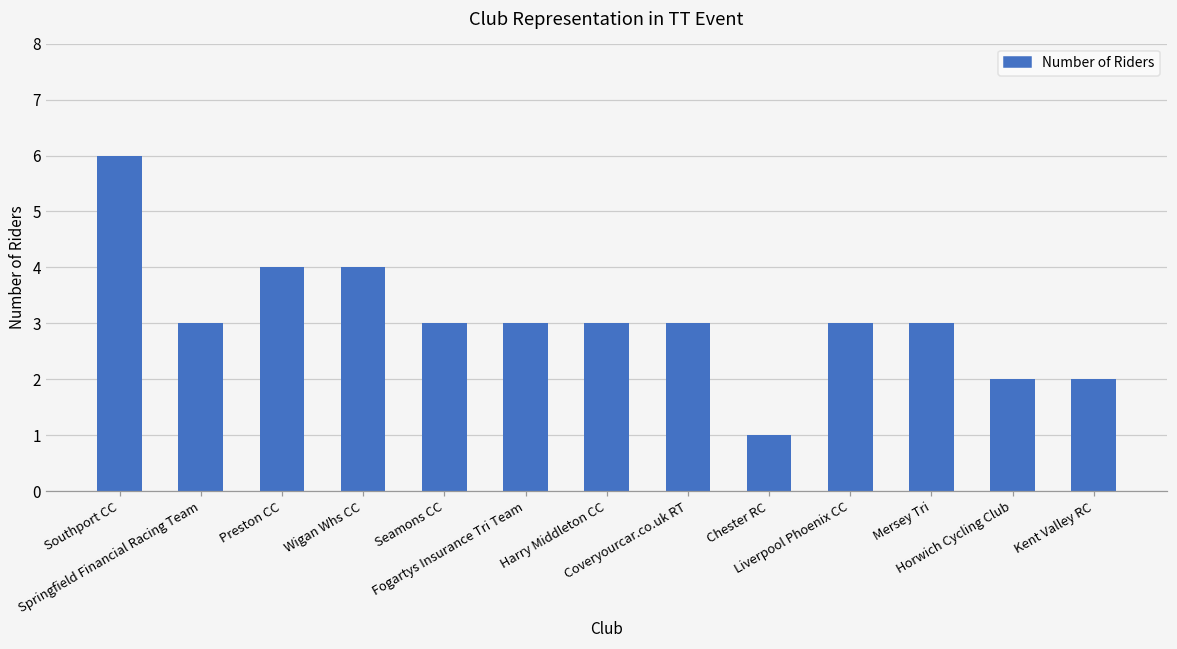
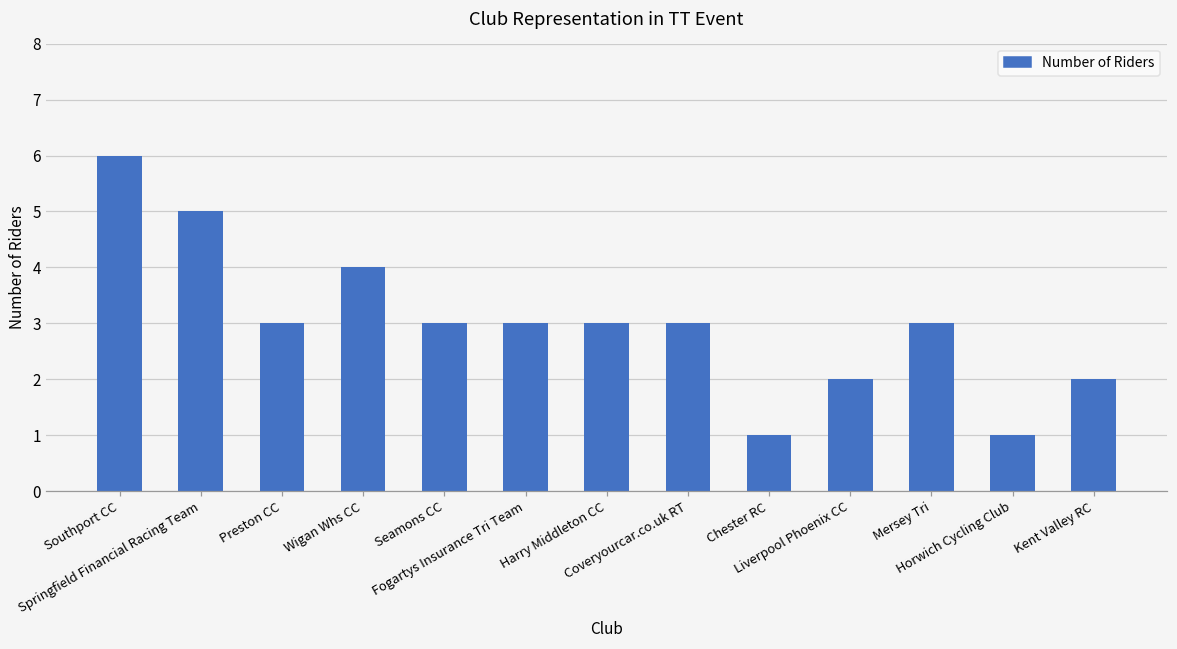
Springfield Financial Racing Team: 3 -> 5
Preston CC: 4 -> 3
Liverpool Phoenix CC: 3 -> 2
Horwich Cycling Club: 2 -> 1
